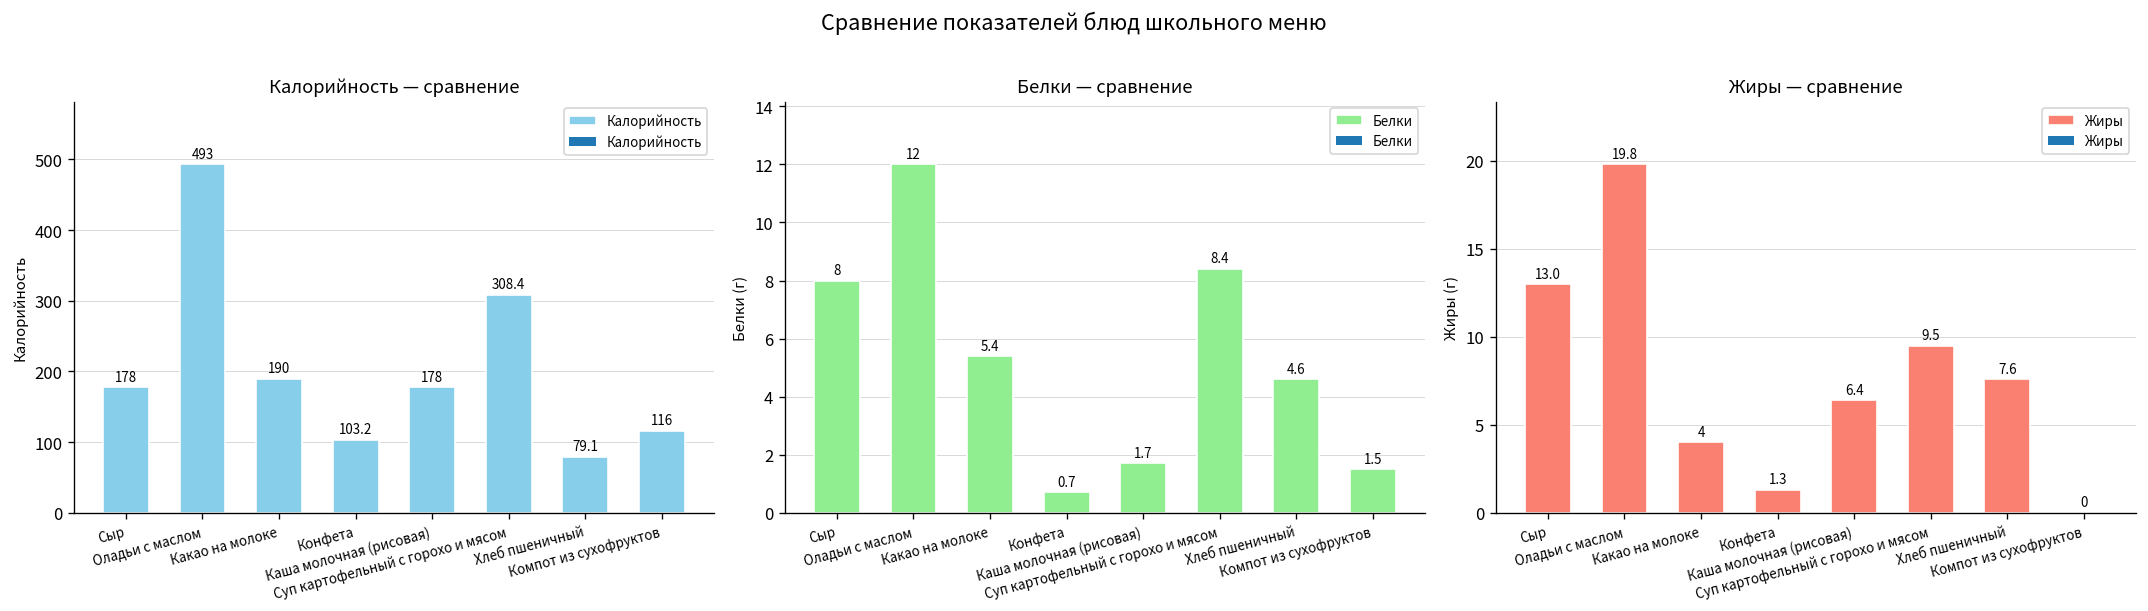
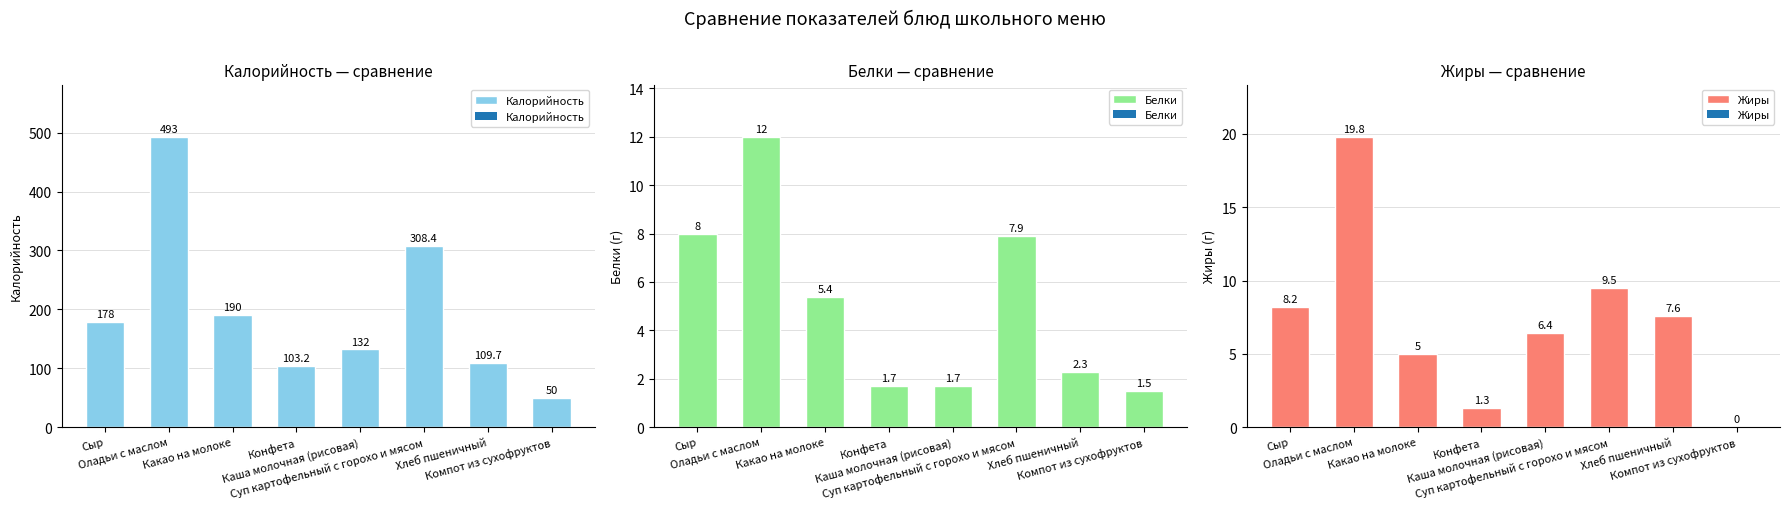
Калорийность — сравнение, Каша молочная (рисовая): 178 -> 132
Калорийность — сравнение, Хлеб пшеничный: 79.1 -> 109.7
Калорийность — сравнение, Компот из сухофруктов: 116 -> 50
Белки — сравнение, Конфета: 0.7 -> 1.7
Белки — сравнение, Суп картофельный с горохо и мясом: 8.4 -> 7.9
Белки — сравнение, Хлеб пшеничный: 4.6 -> 2.3
Жиры — сравнение, Сыр: 13.0 -> 8.2
Жиры — сравнение, Какао на молоке: 4 -> 5
